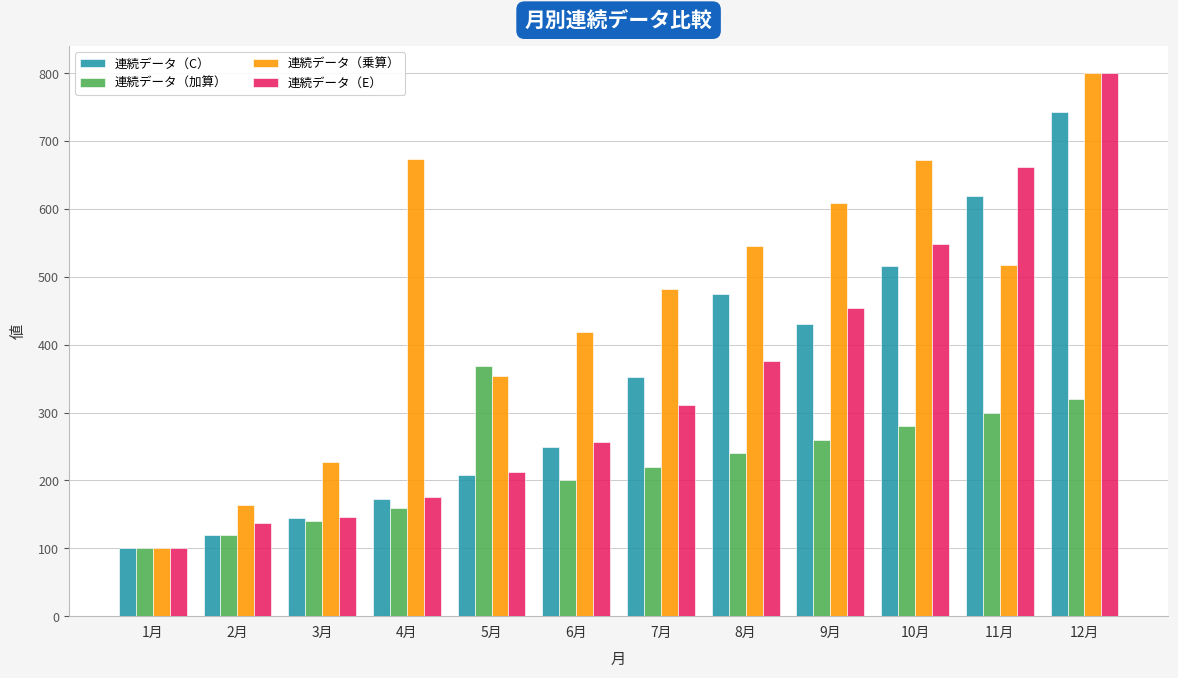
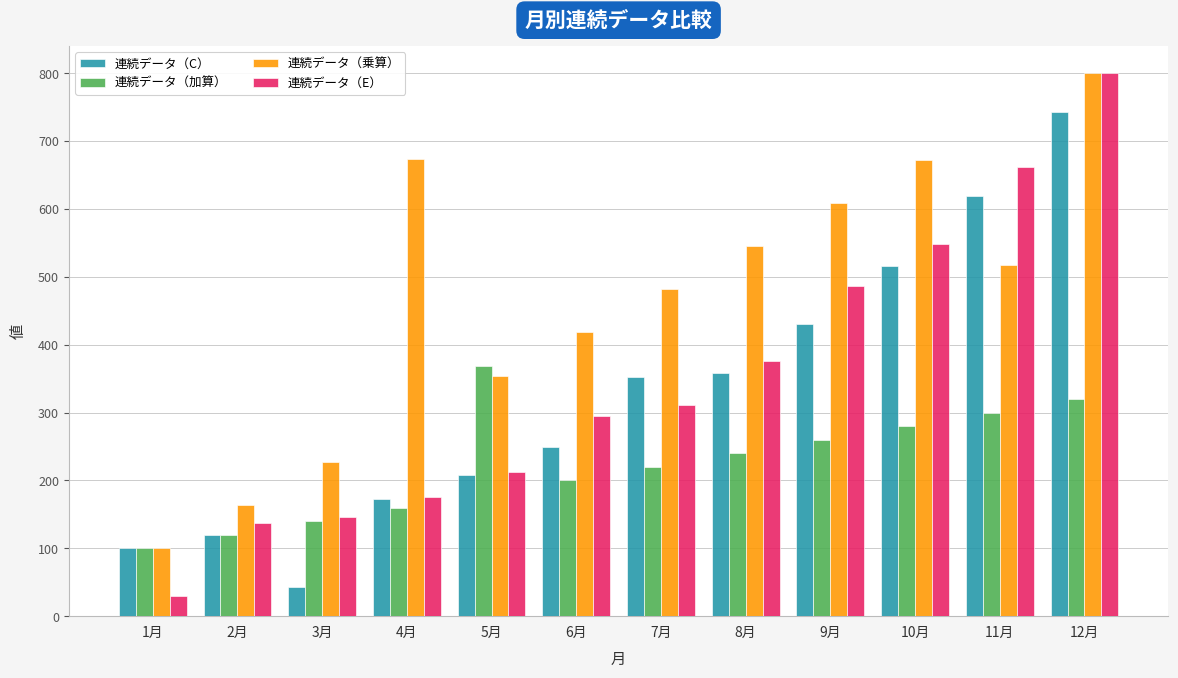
連続データ（E）, 1月: 100 -> 30
連続データ（C）, 3月: 140 -> 40
連続データ（E）, 6月: 260 -> 290
連続データ（C）, 8月: 470 -> 360
連続データ（E）, 9月: 450 -> 490
